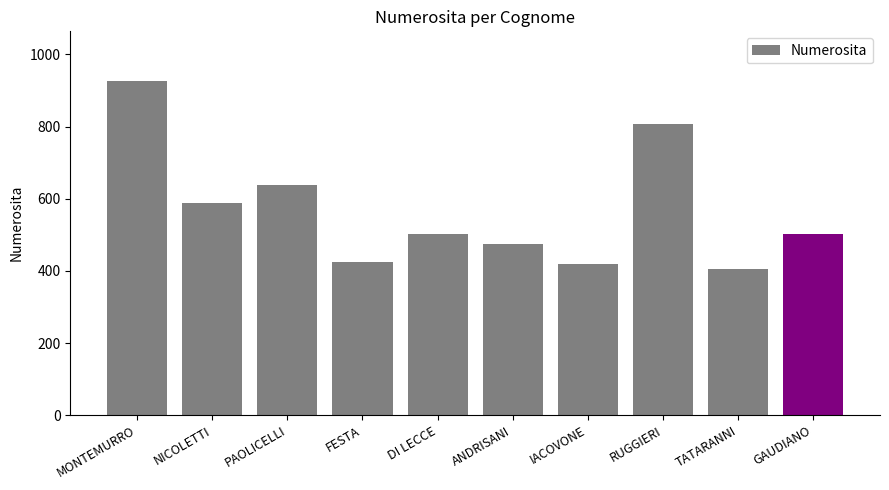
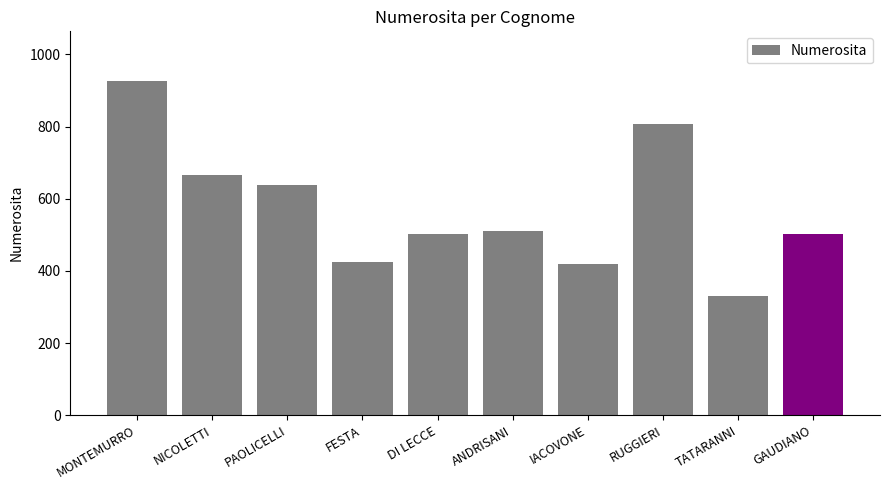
NICOLETTI: 590 -> 670
ANDRISANI: 470 -> 510
TATARANNI: 400 -> 330
